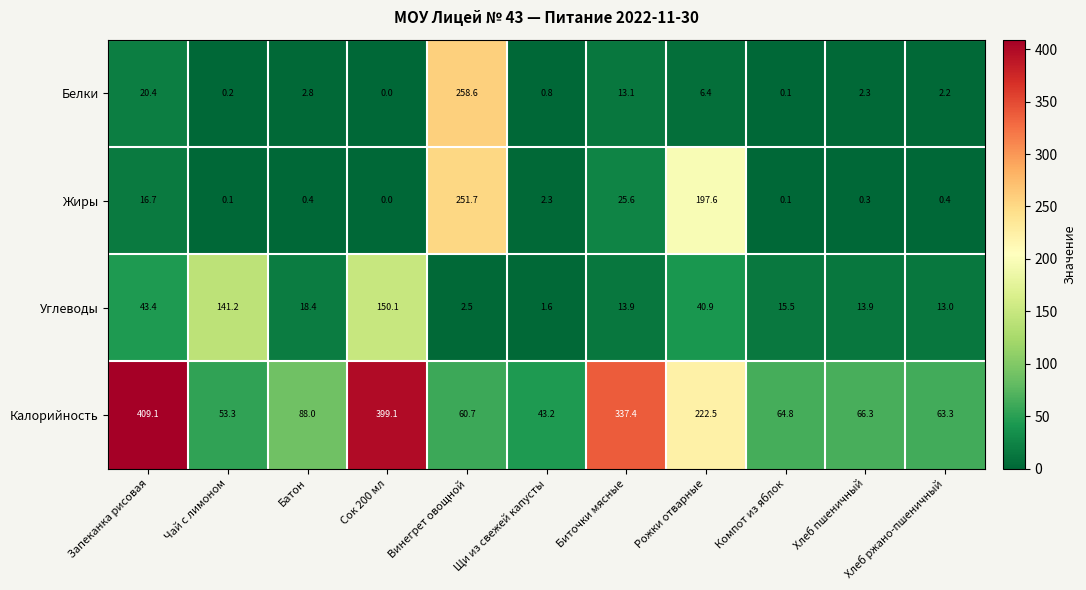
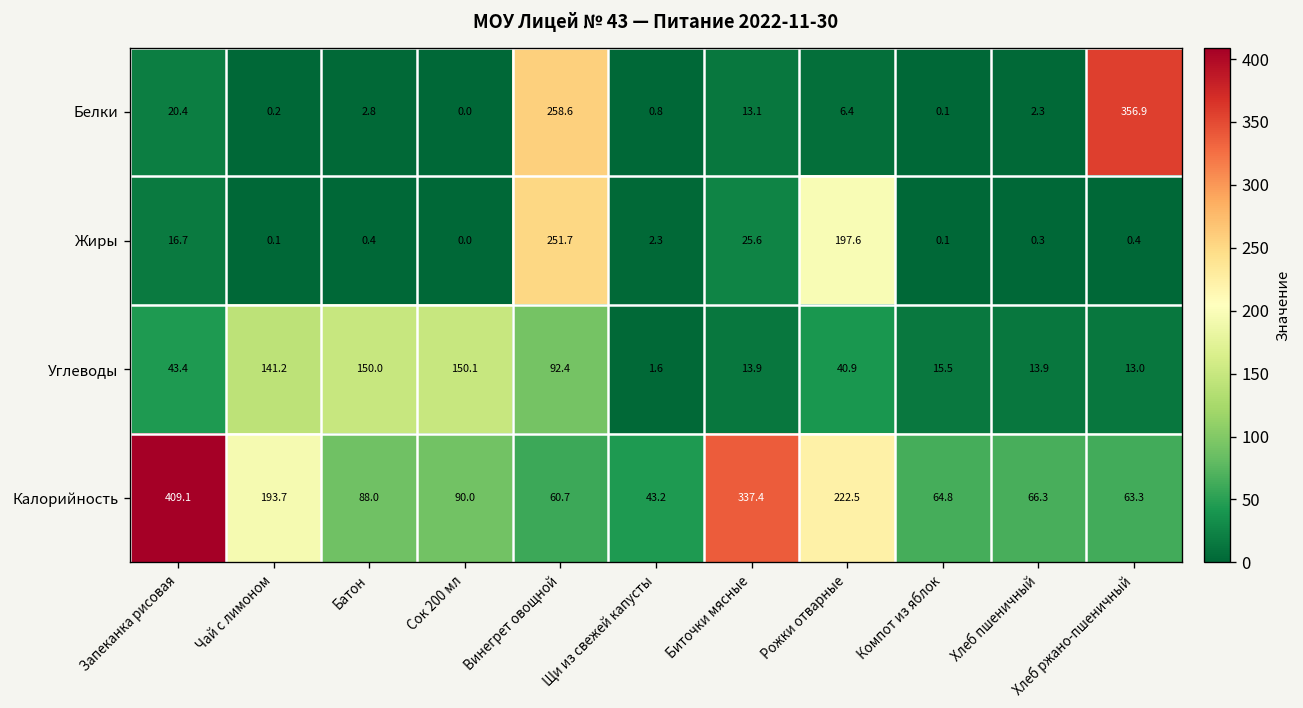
Белки, Хлеб ржано-пшеничный: 2.2 -> 356.9
Углеводы, Батон: 18.4 -> 150.0
Углеводы, Винегрет овощной: 2.5 -> 92.4
Калорийность, Чай с лимоном: 53.3 -> 193.7
Калорийность, Сок 200 мл: 399.1 -> 90.0
